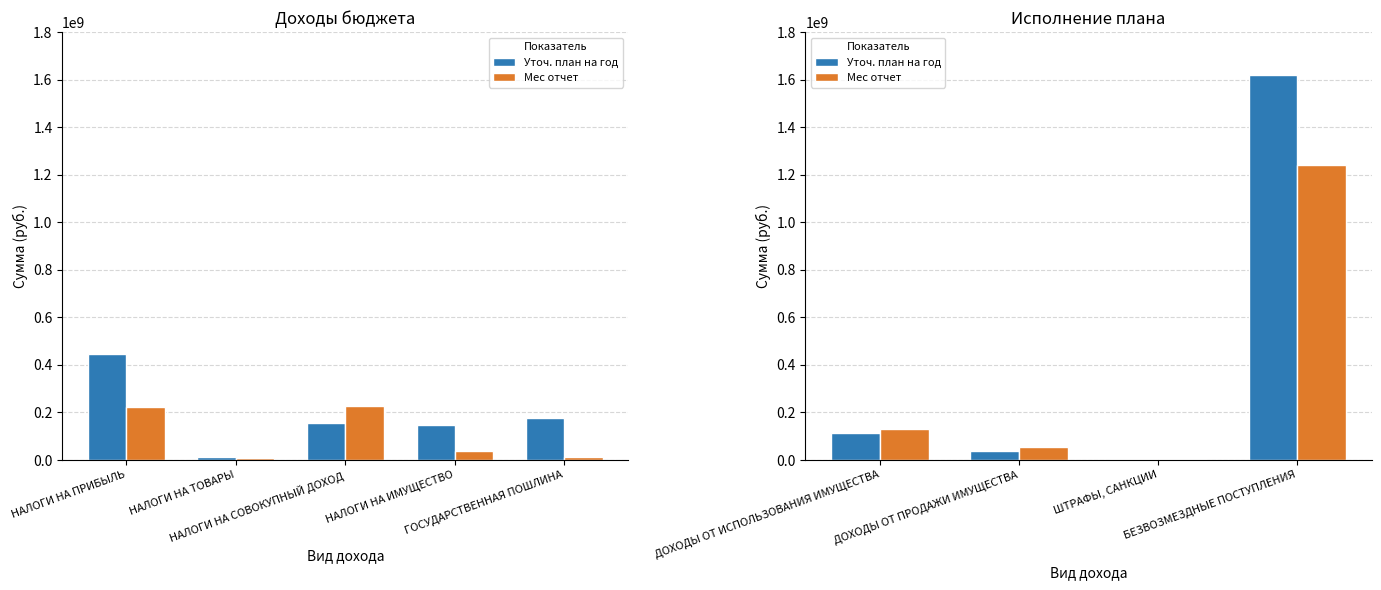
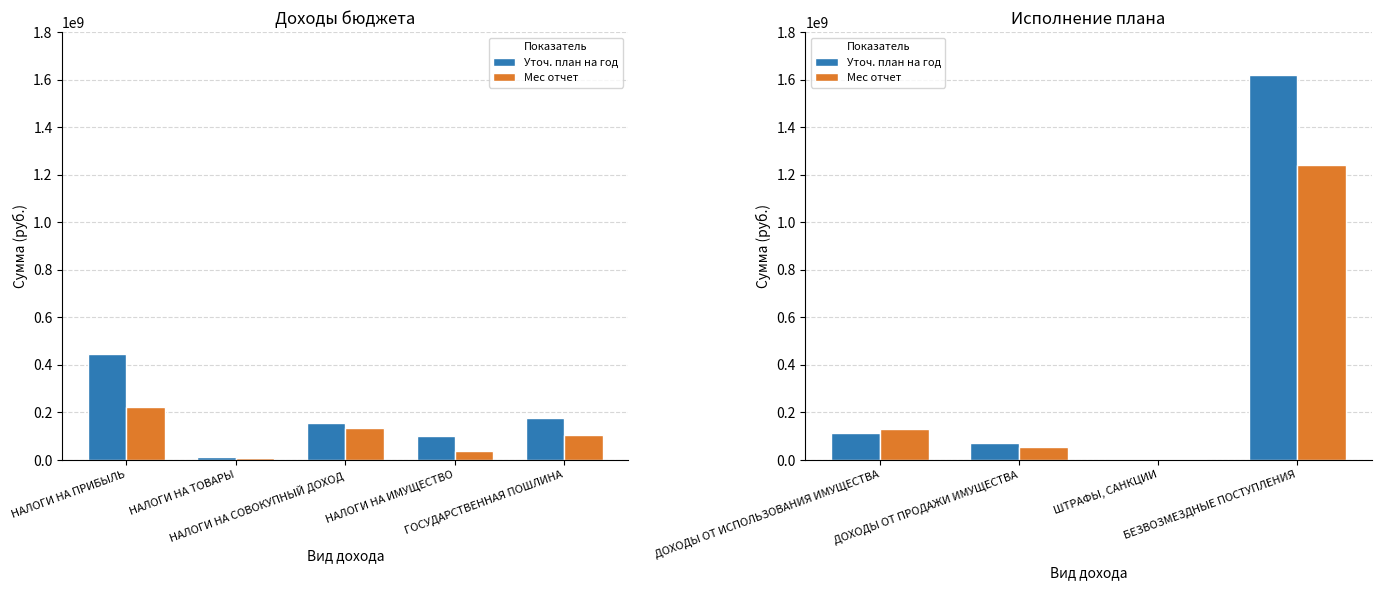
Доходы бюджета, Мес отчет, НАЛОГИ НА СОВОКУПНЫЙ ДОХОД: 230000000 -> 130000000
Доходы бюджета, Уточ. план на год, НАЛОГИ НА ИМУЩЕСТВО: 150000000 -> 100000000
Доходы бюджета, Мес отчет, ГОСУДАРСТВЕННАЯ ПОШЛИНА: 10000000 -> 110000000
Исполнение плана, Уточ. план на год, ДОХОДЫ ОТ ПРОДАЖИ ИМУЩЕСТВА: 40000000 -> 70000000
